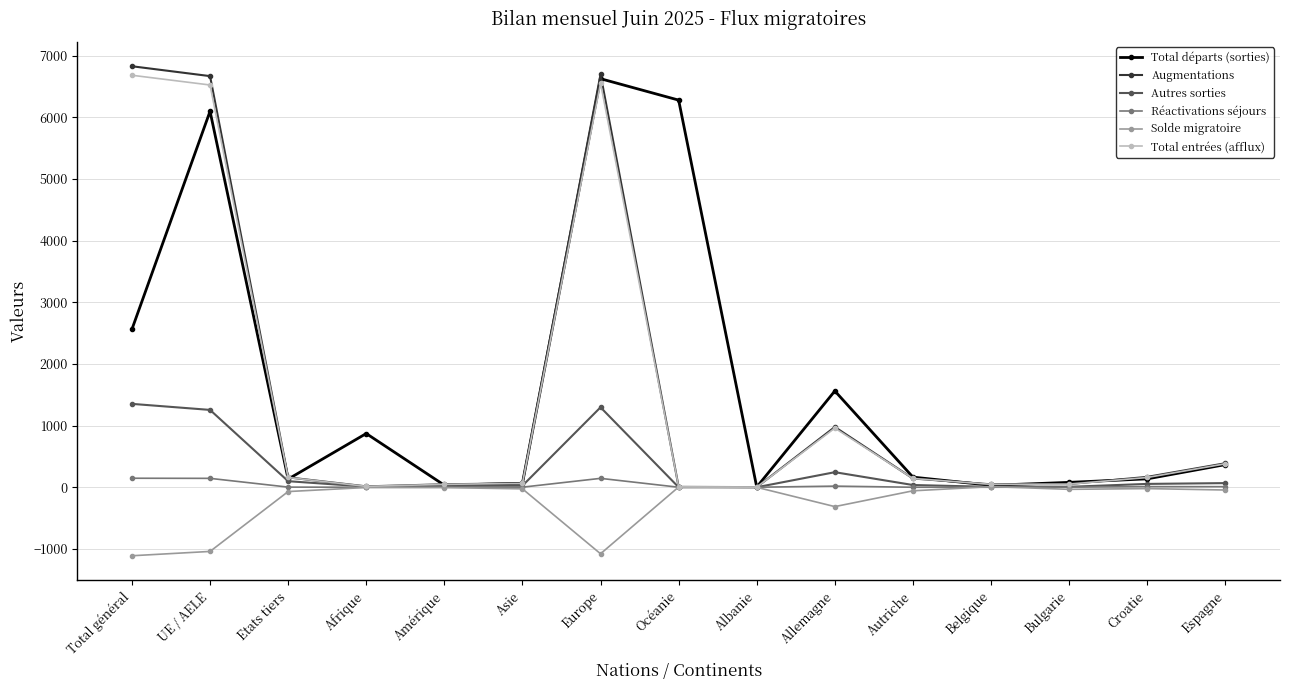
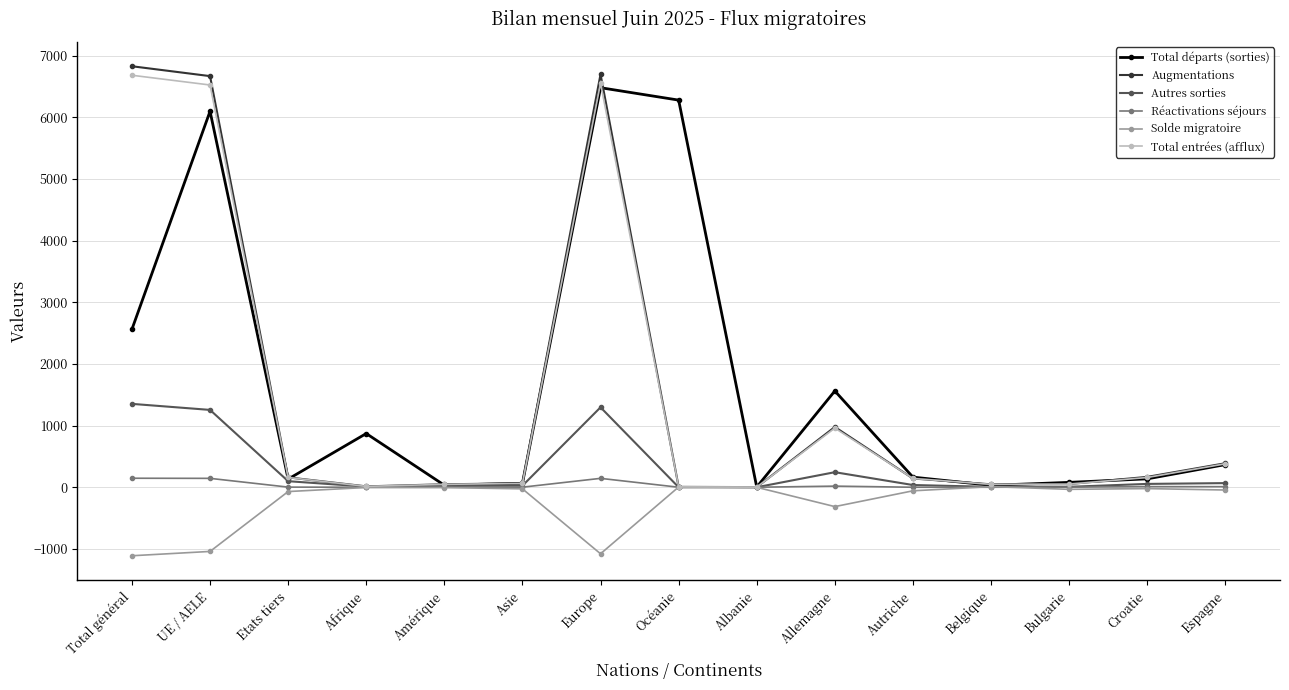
Total départs (sorties), Europe: 6600 -> 6500
